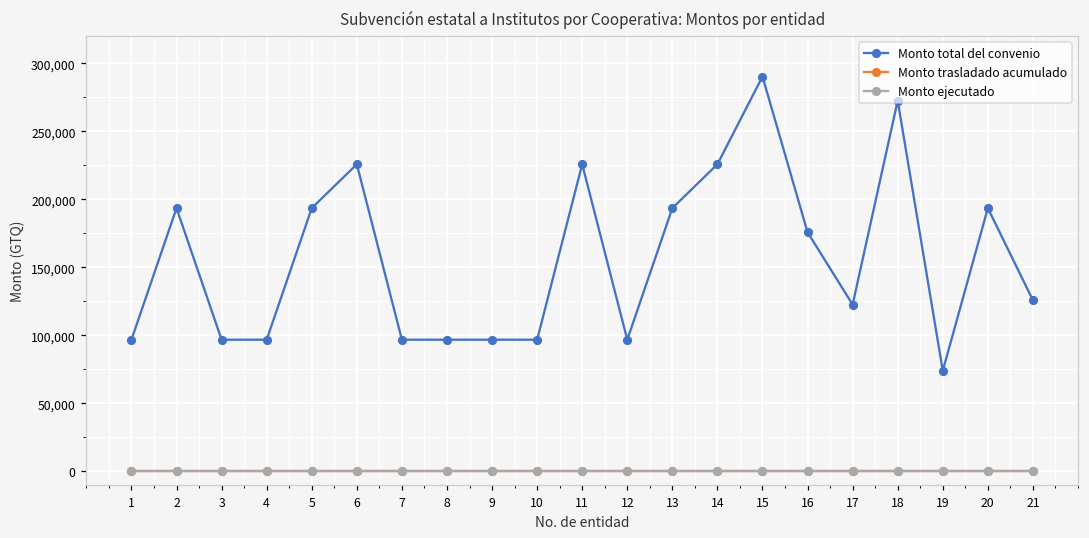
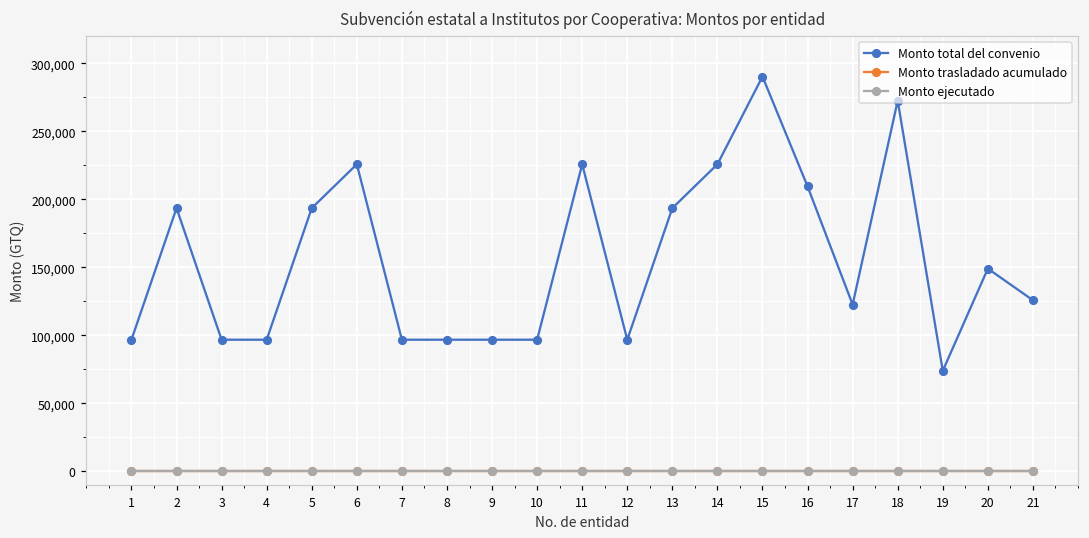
Monto total del convenio, 16: 176,000 -> 209,000
Monto total del convenio, 20: 193,000 -> 149,000
